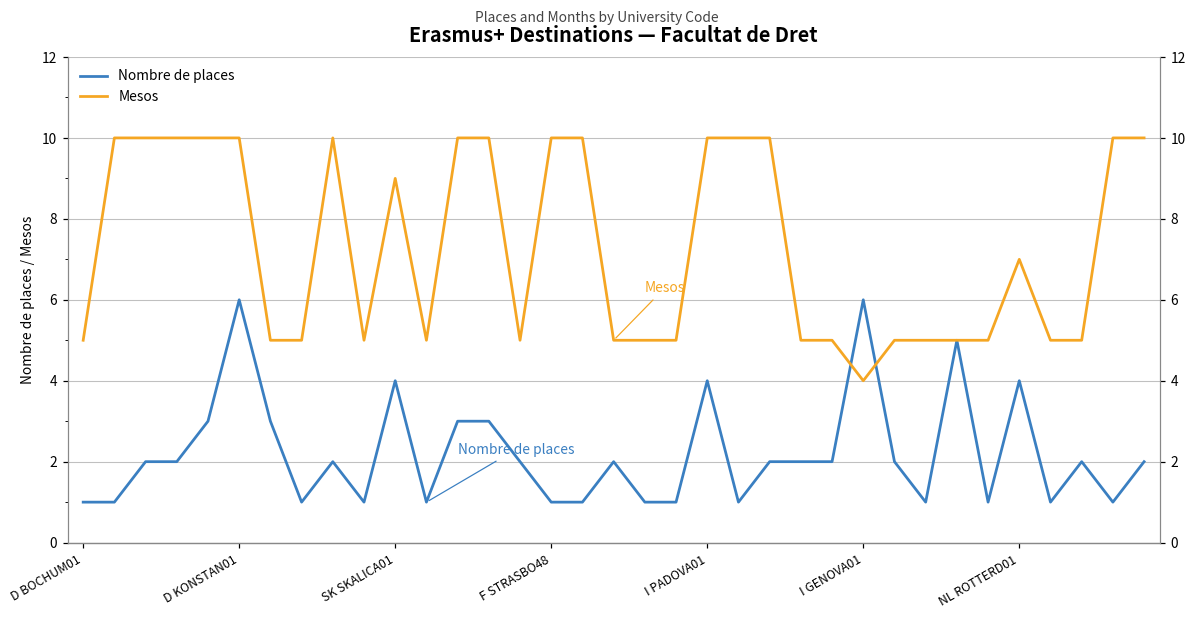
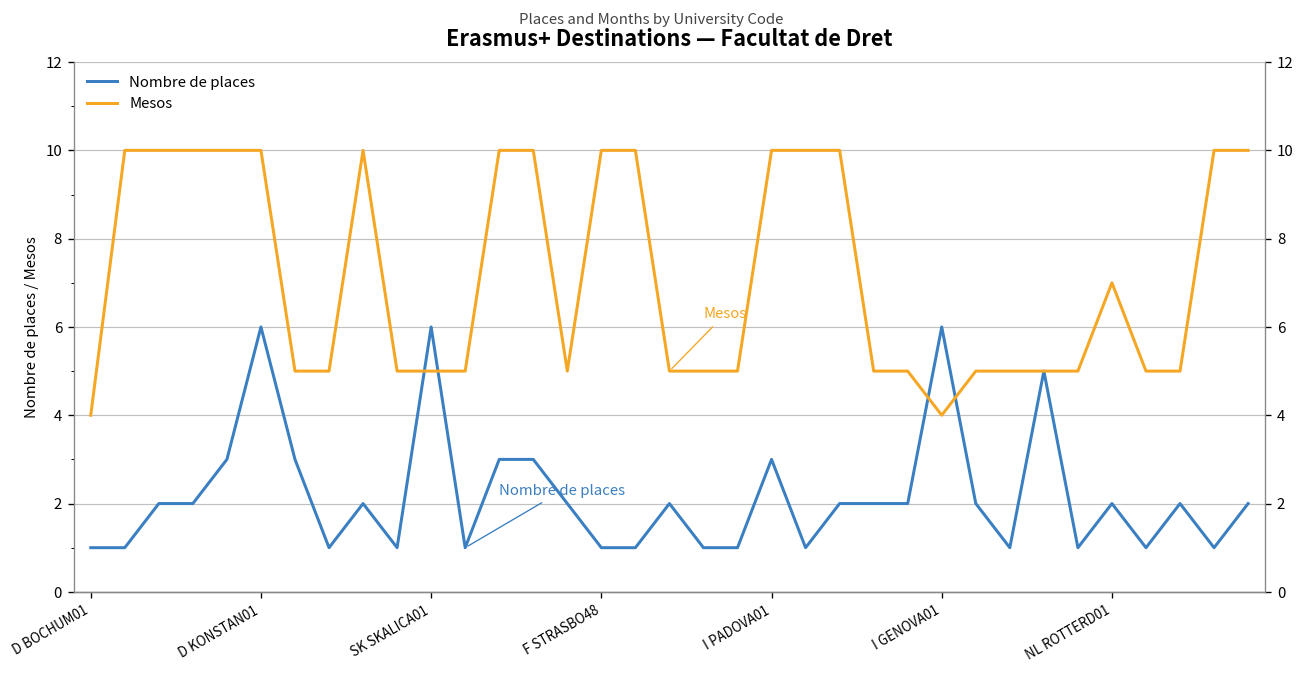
Mesos, D BOCHUM01: 5 -> 4
Nombre de places, SK SKALICA01: 4 -> 6
Mesos, SK SKALICA01: 9 -> 5
Nombre de places, I PADOVA01: 4 -> 3
Nombre de places, NL ROTTERD01: 4 -> 2
